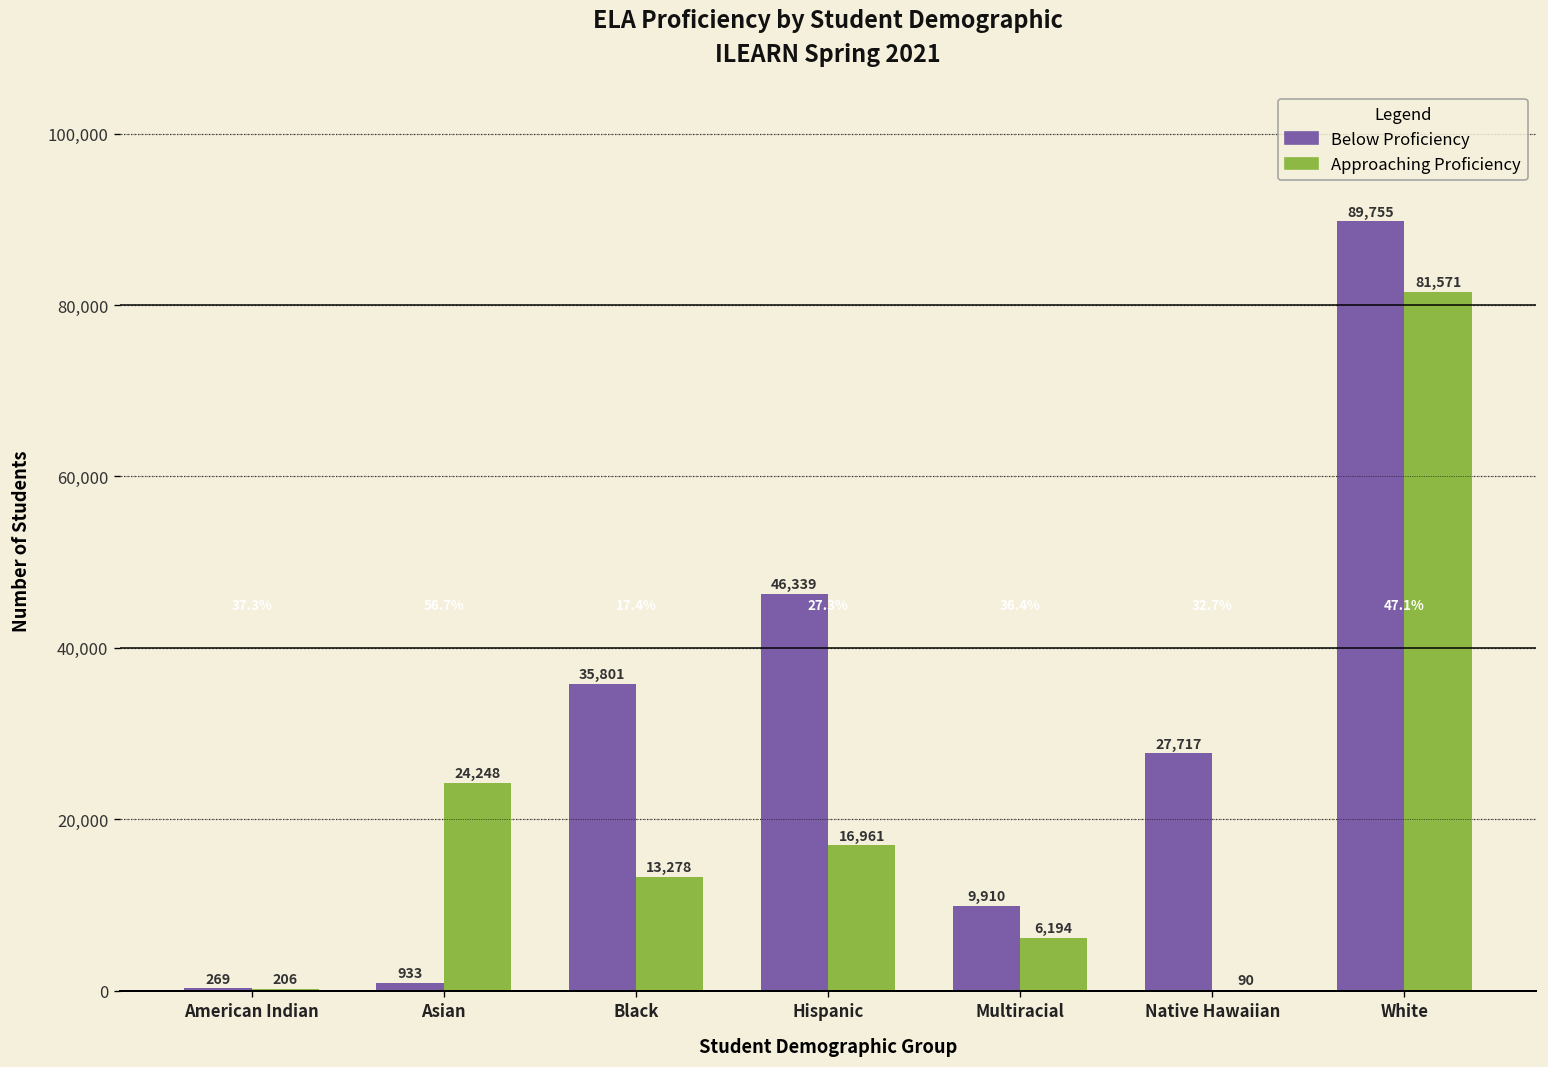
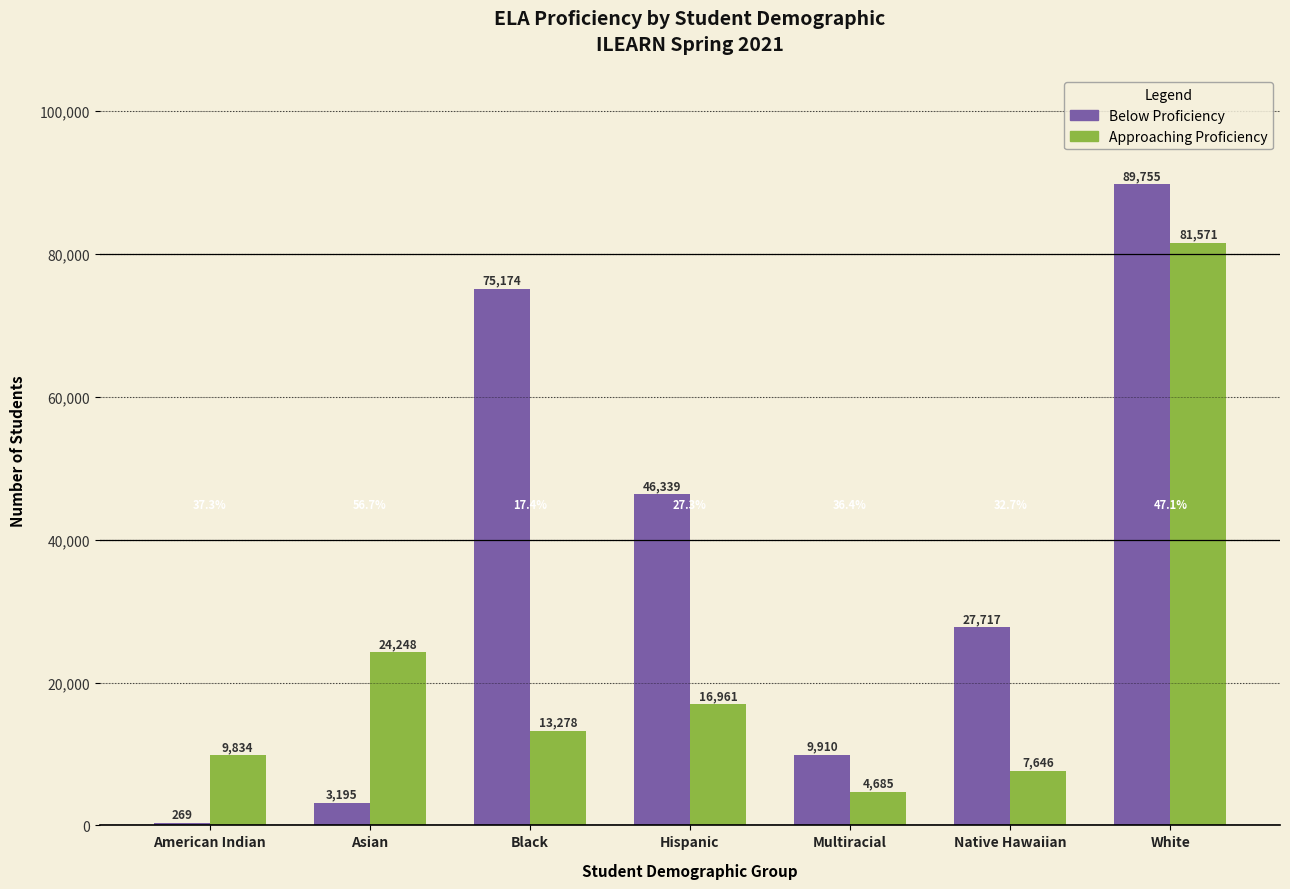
Approaching Proficiency, American Indian: 206 -> 9,834
Below Proficiency, Asian: 933 -> 3,195
Below Proficiency, Black: 35,801 -> 75,174
Approaching Proficiency, Multiracial: 6,194 -> 4,685
Approaching Proficiency, Native Hawaiian: 90 -> 7,646
